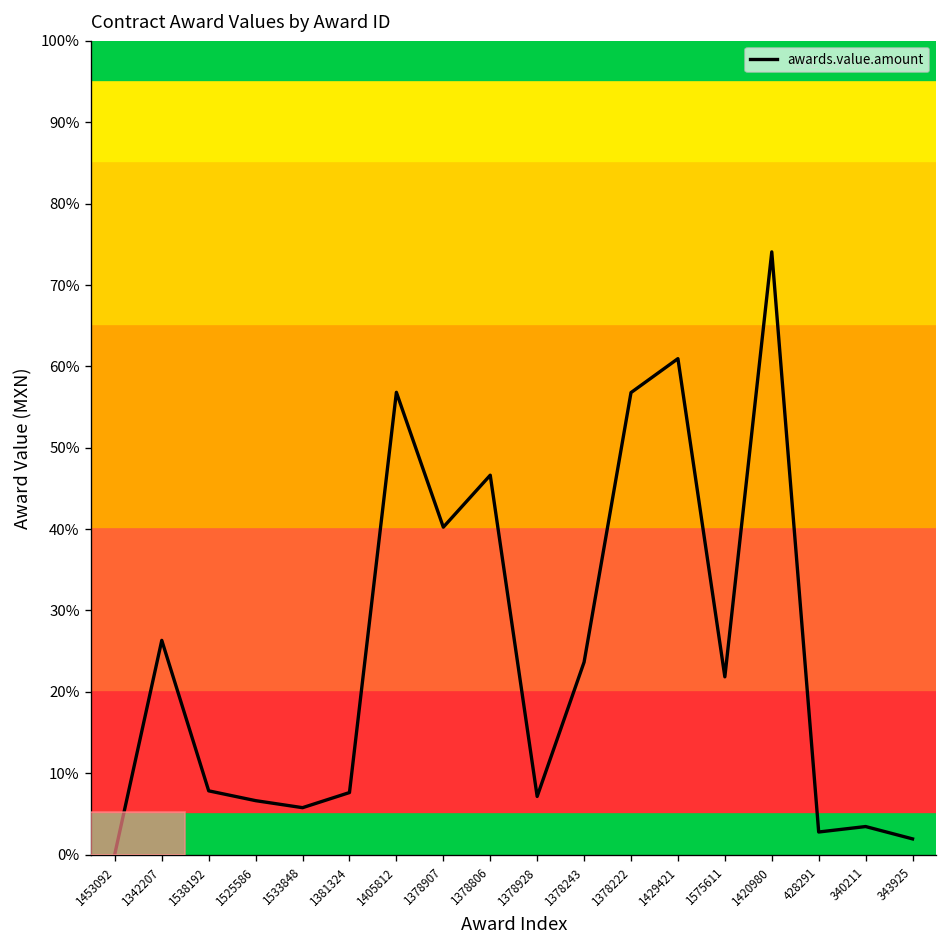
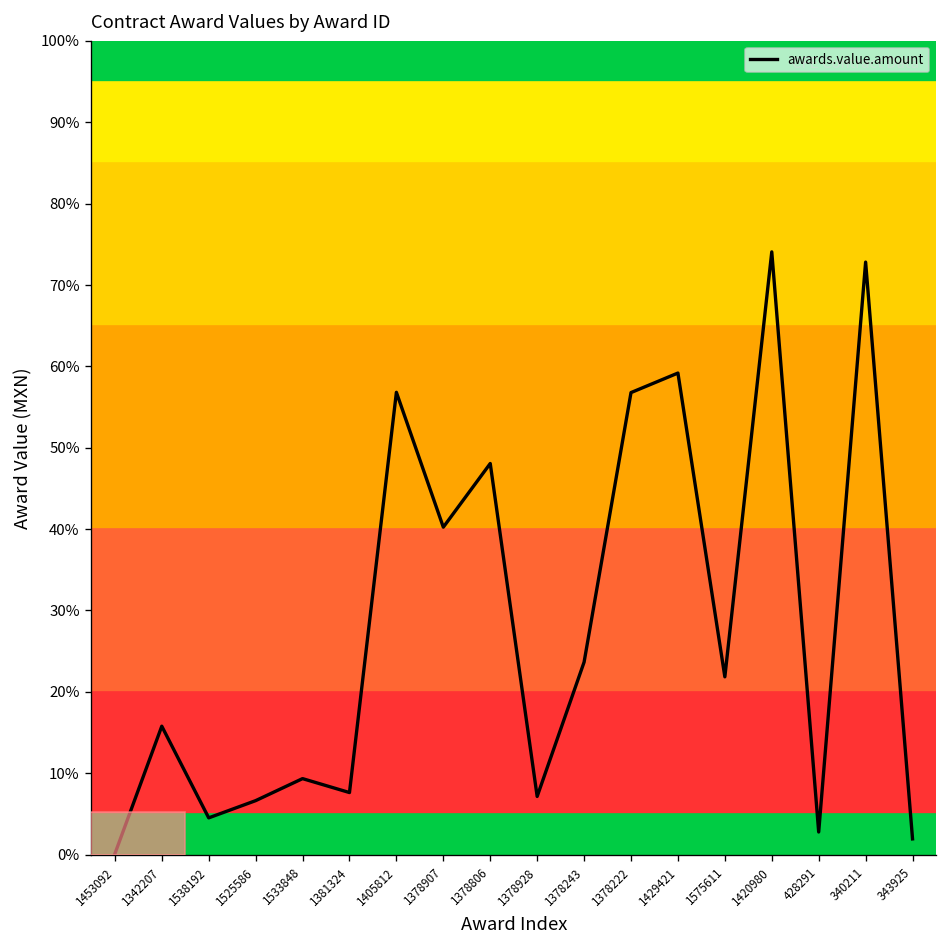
1342207: 26% -> 16%
1538192: 8% -> 5%
1533848: 6% -> 9%
1378806: 47% -> 48%
1429421: 61% -> 59%
340211: 3% -> 73%
